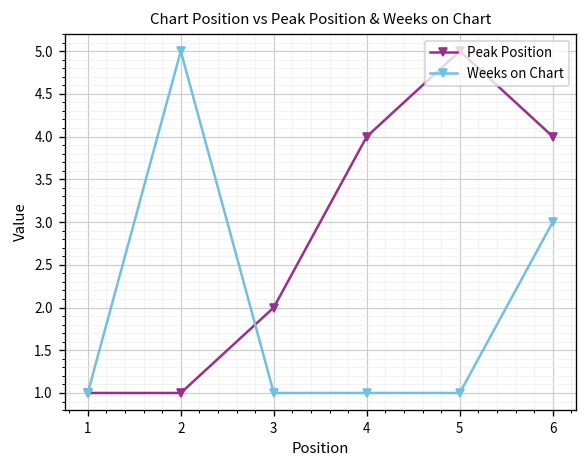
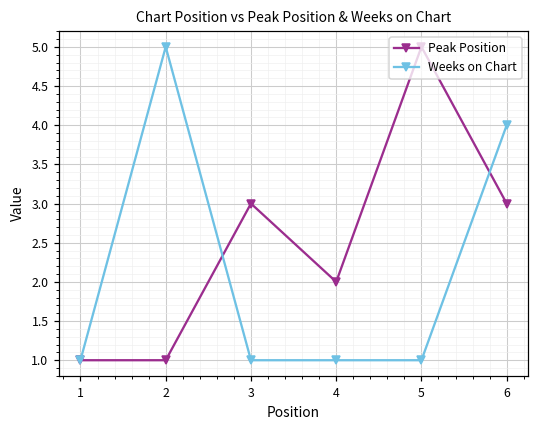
Peak Position, 3: 2 -> 3
Peak Position, 4: 4 -> 2
Peak Position, 6: 4 -> 3
Weeks on Chart, 6: 3 -> 4
